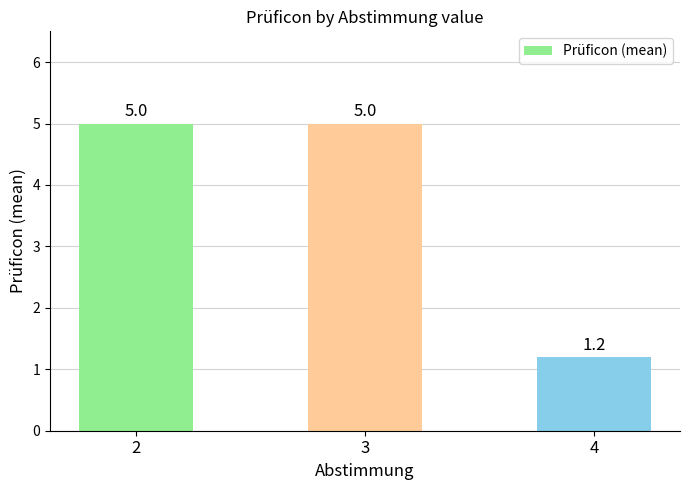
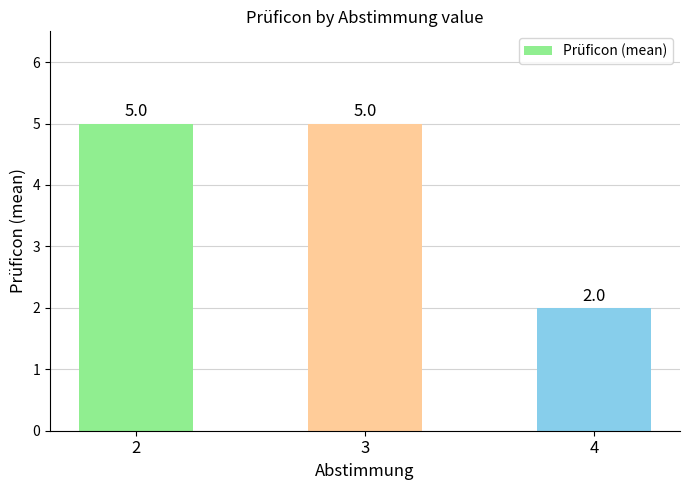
4: 1.2 -> 2.0
